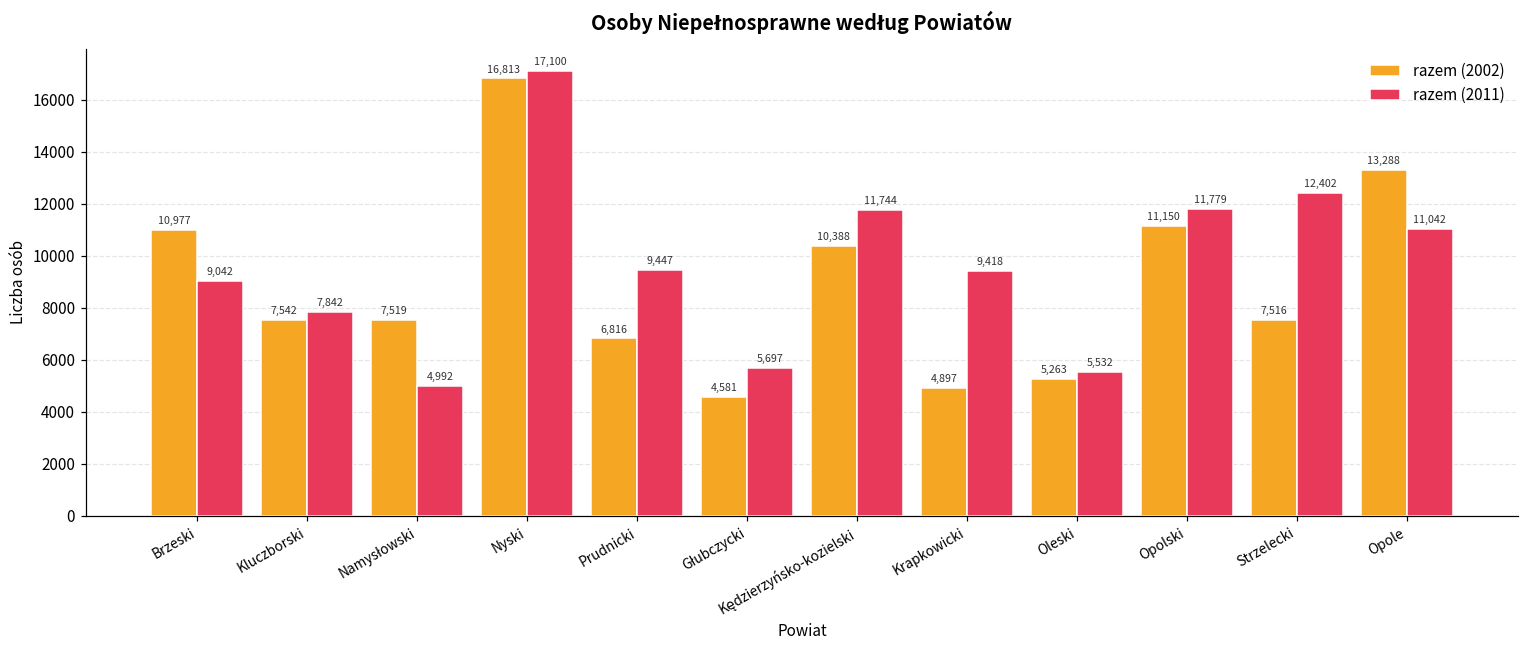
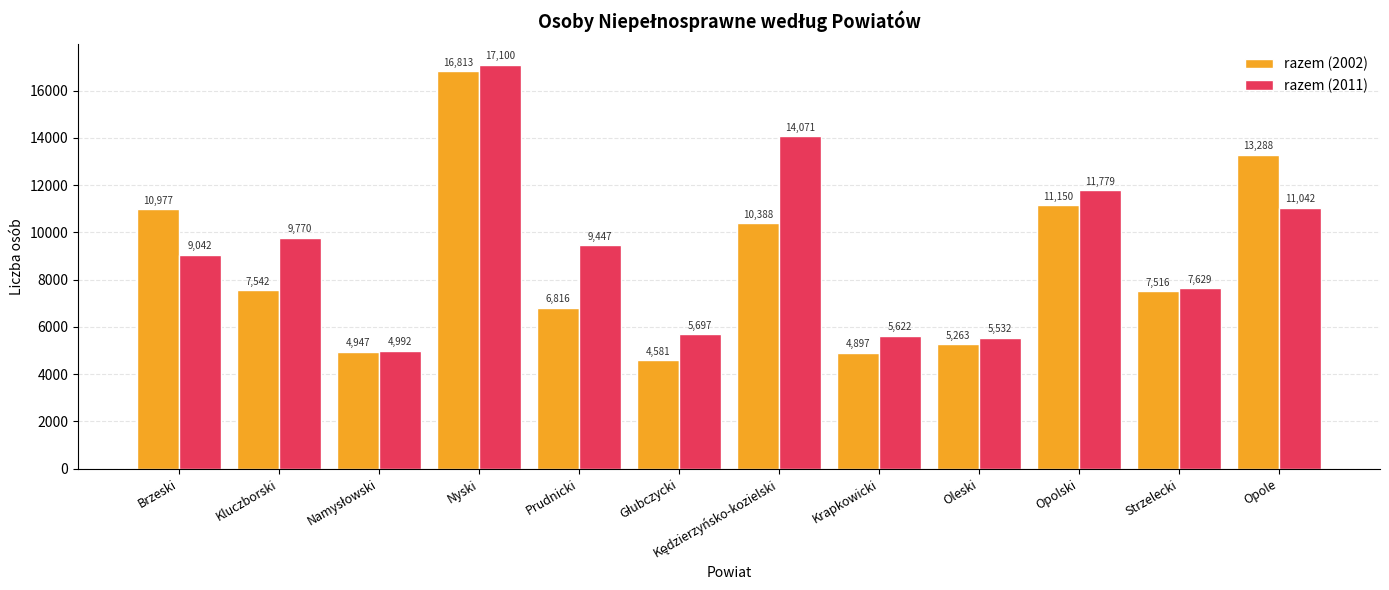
razem (2011), Kluczborski: 7,842 -> 9,770
razem (2002), Namysłowski: 7,519 -> 4,947
razem (2011), Kędzierzyńsko-kozielski: 11,744 -> 14,071
razem (2011), Krapkowicki: 9,418 -> 5,622
razem (2011), Strzelecki: 12,402 -> 7,629
